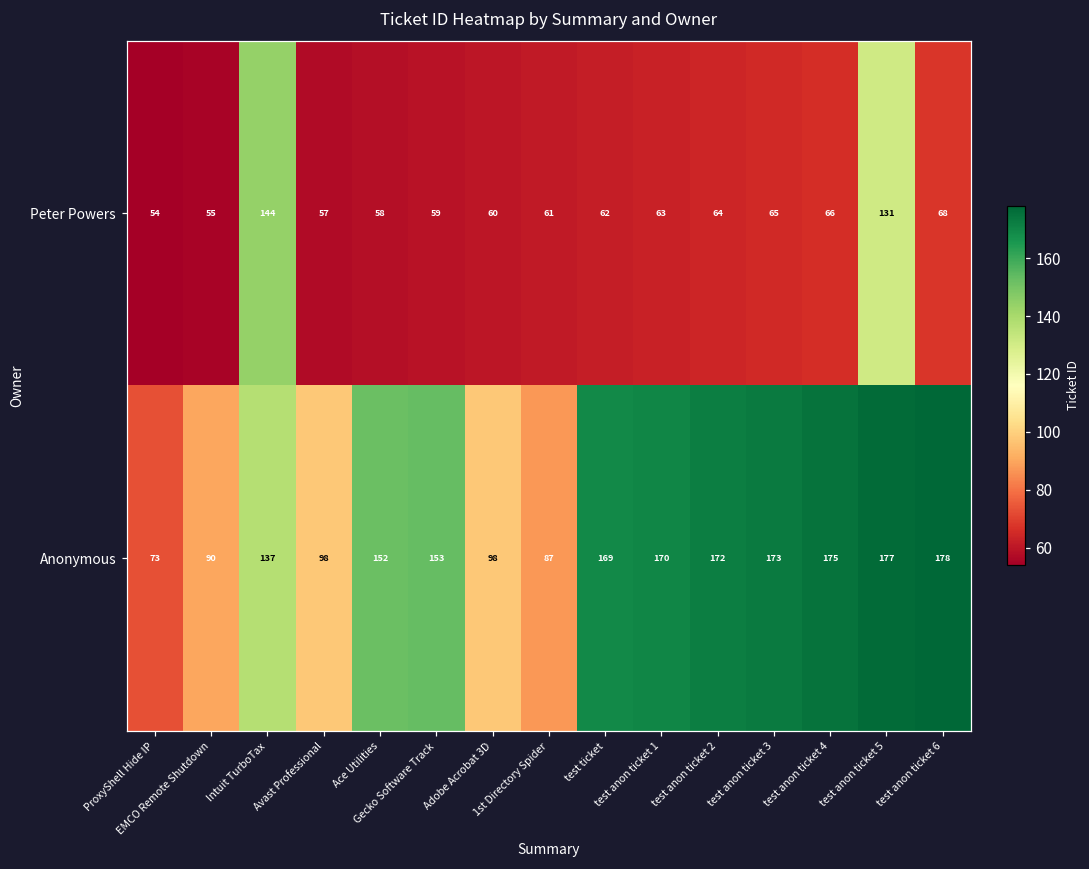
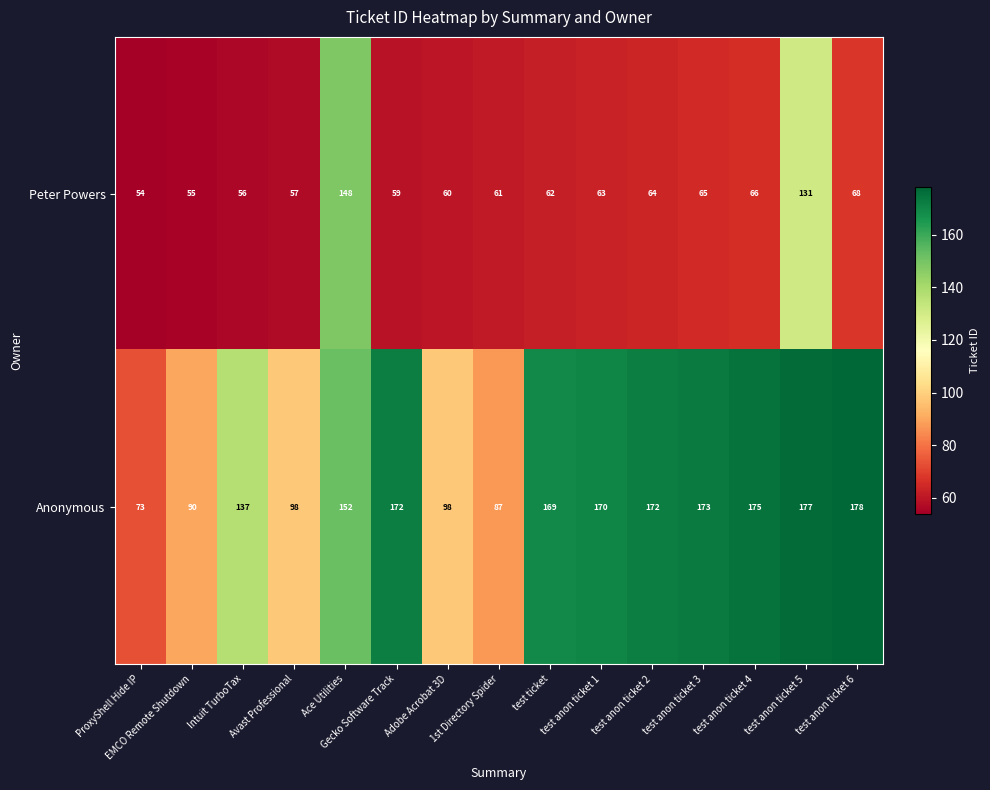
Peter Powers, Intuit TurboTax: 144 -> 56
Peter Powers, Ace Utilities: 58 -> 148
Anonymous, Gecko Software Track: 153 -> 172
